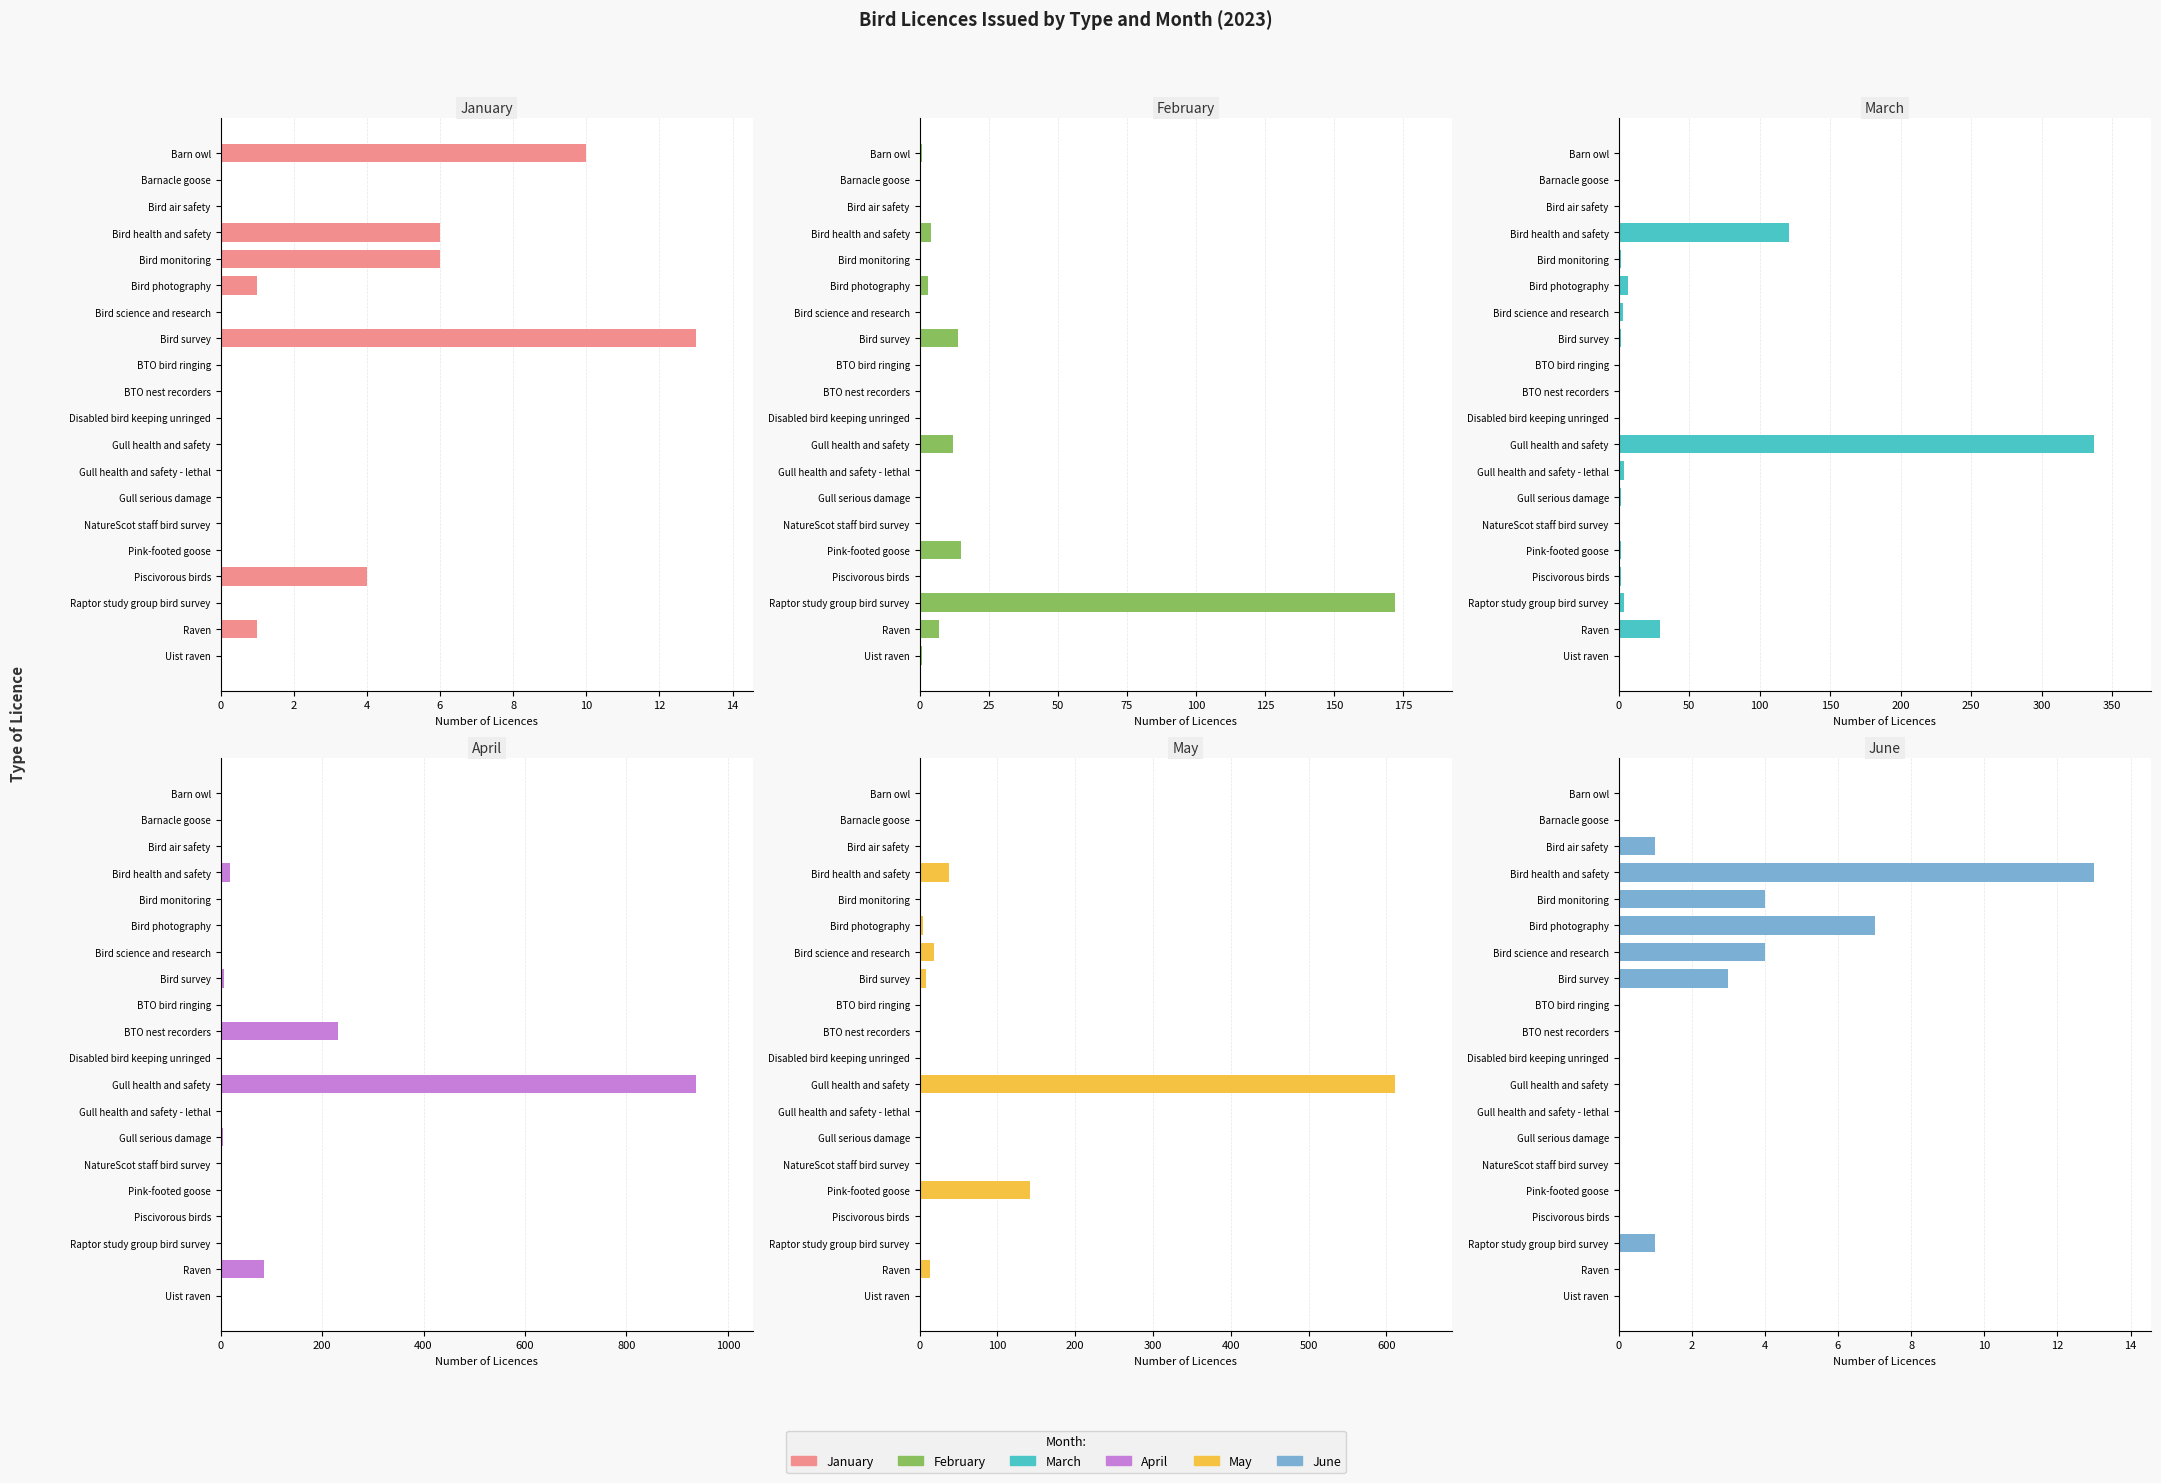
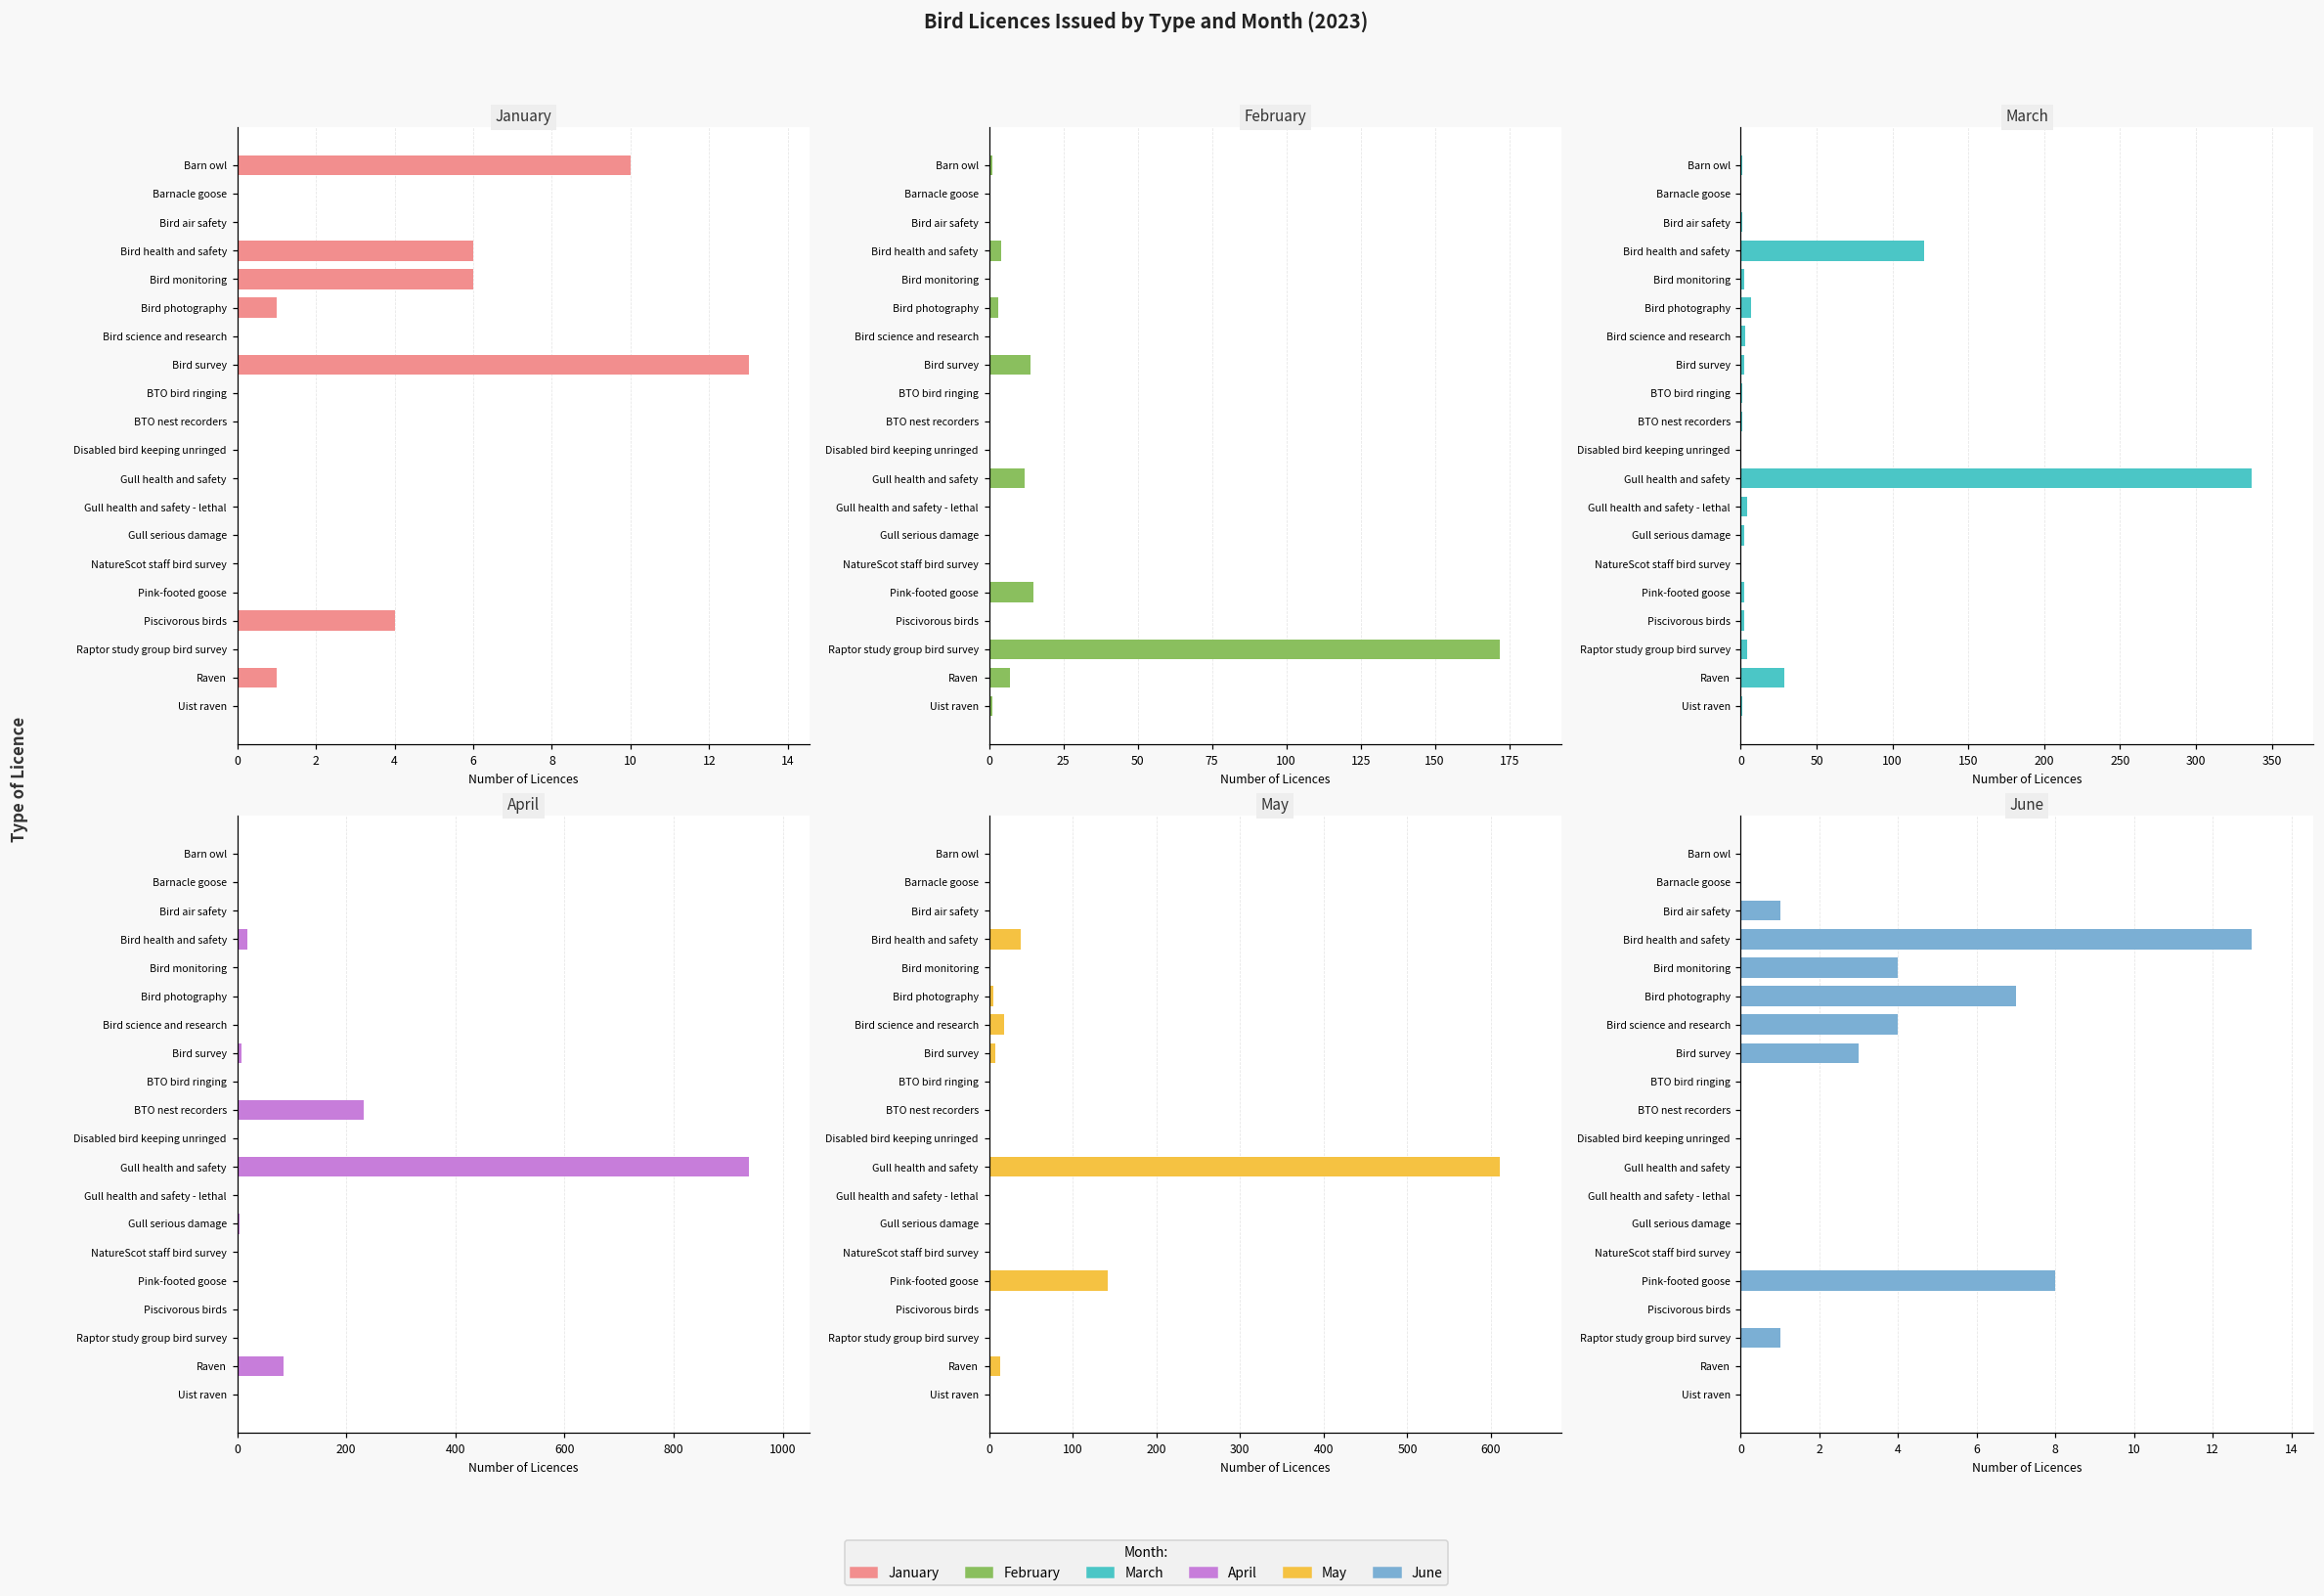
June, Pink-footed goose: 0 -> 8
